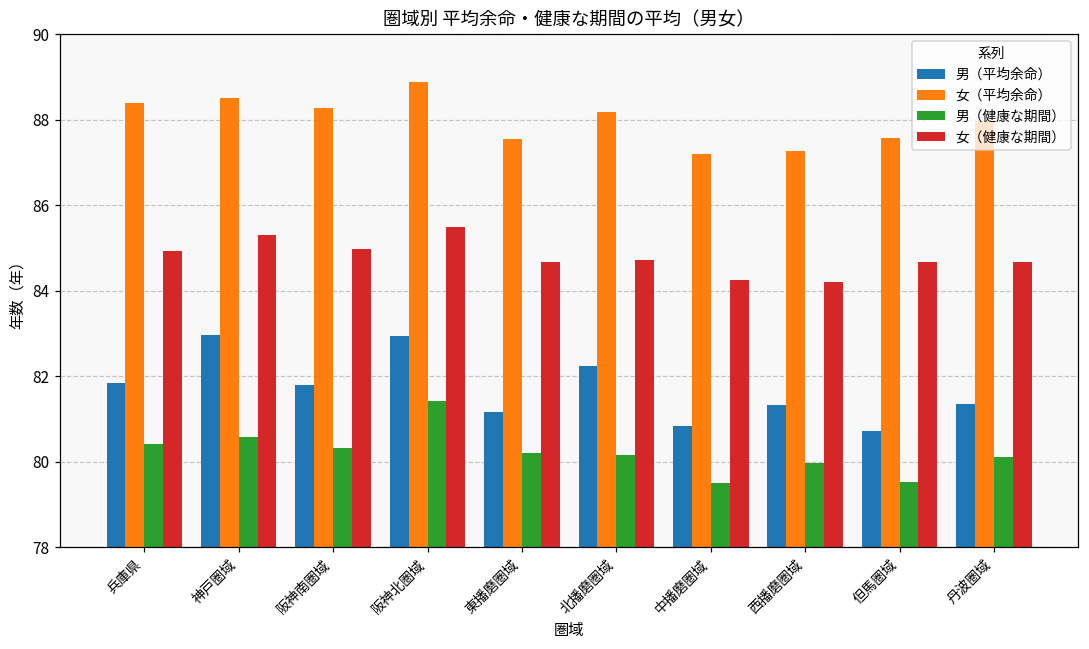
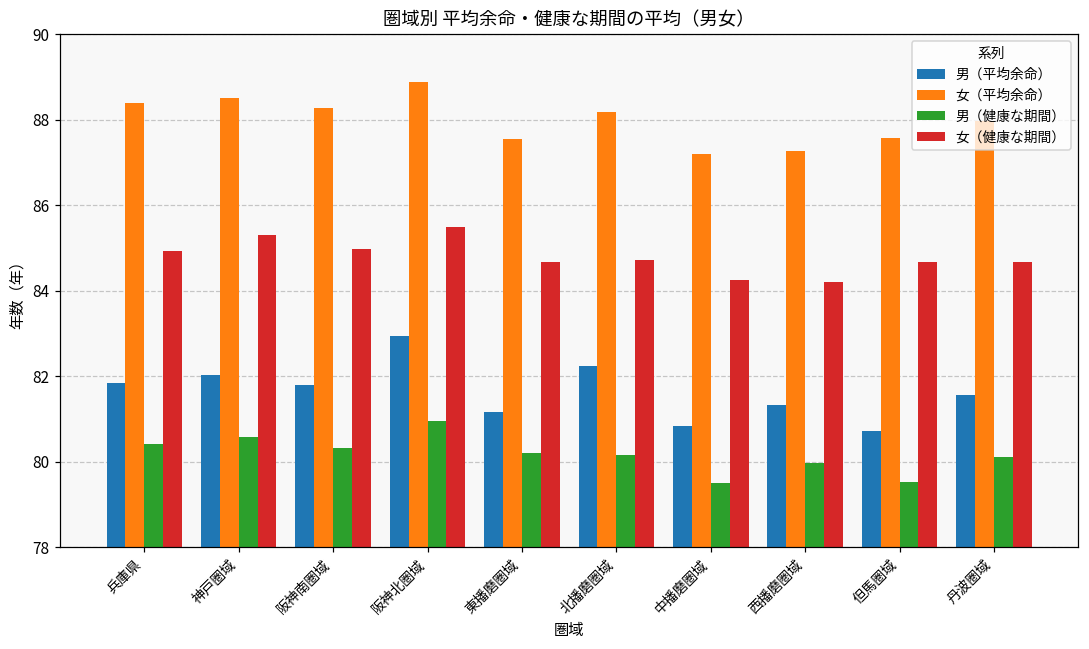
男（平均余命）, 神戸圏域: 83.0 -> 82.0
男（健康な期間）, 阪神北圏域: 81.4 -> 81.0
男（平均余命）, 丹波圏域: 81.3 -> 81.6
